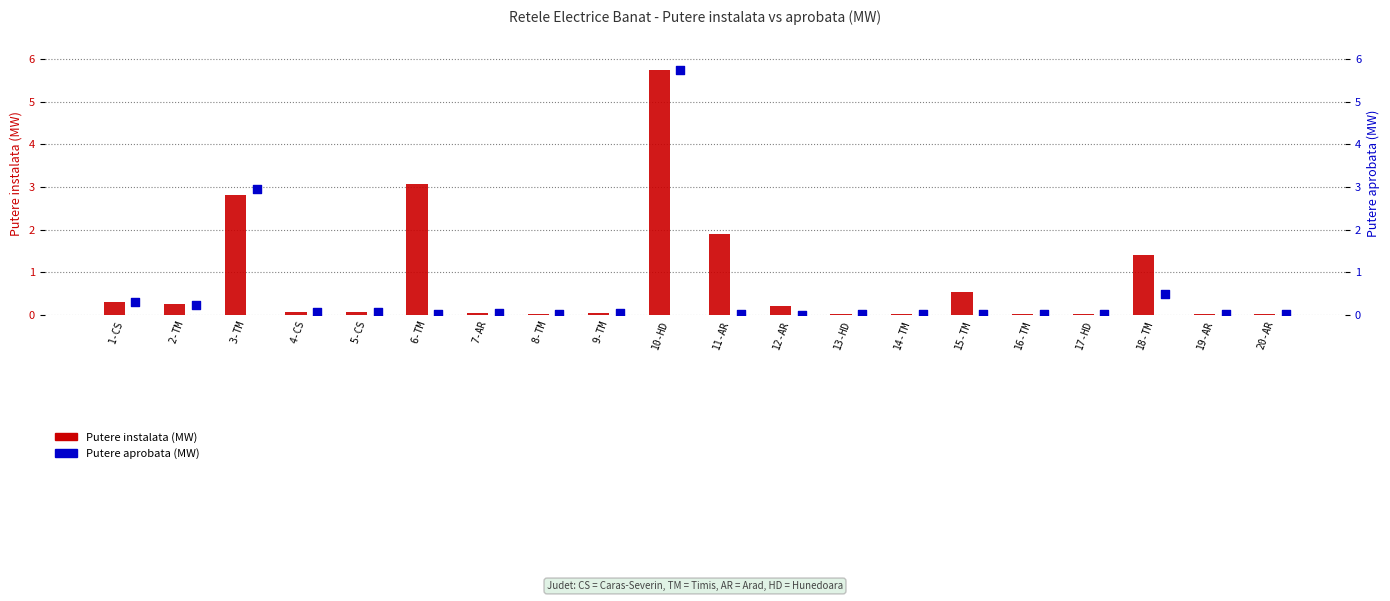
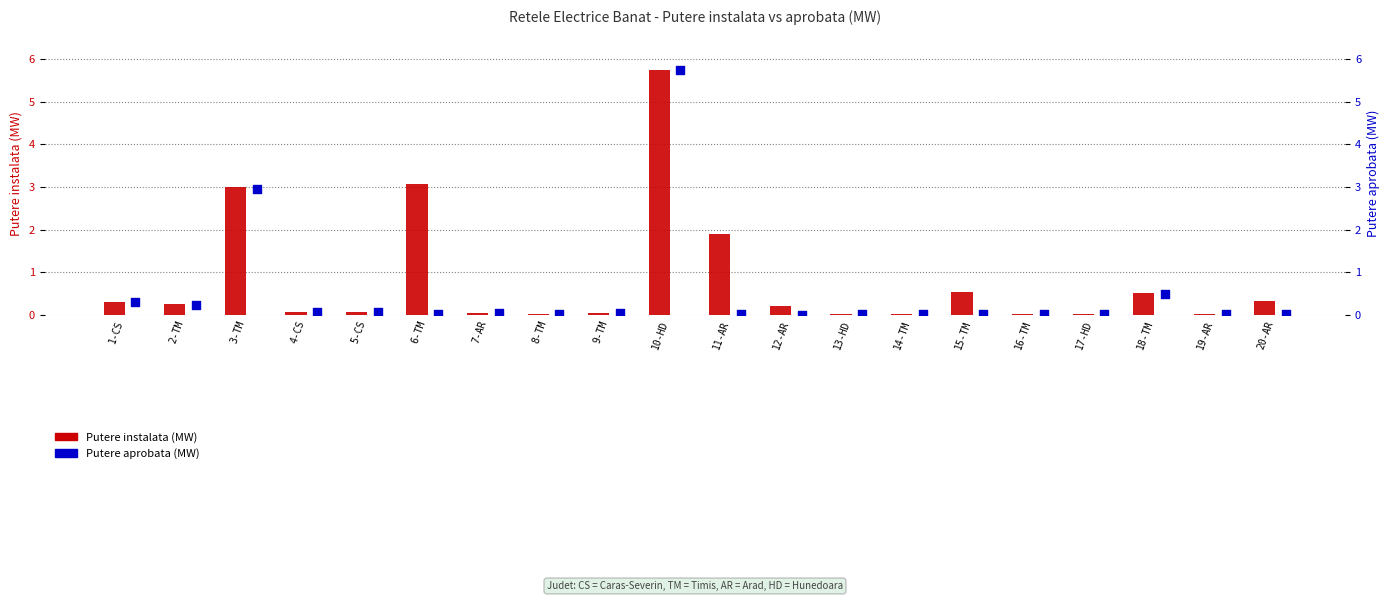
Putere instalata (MW), 3-TM: 2.8 -> 3.0
Putere instalata (MW), 18-TM: 1.4 -> 0.5
Putere instalata (MW), 20-AR: 0.0 -> 0.3
